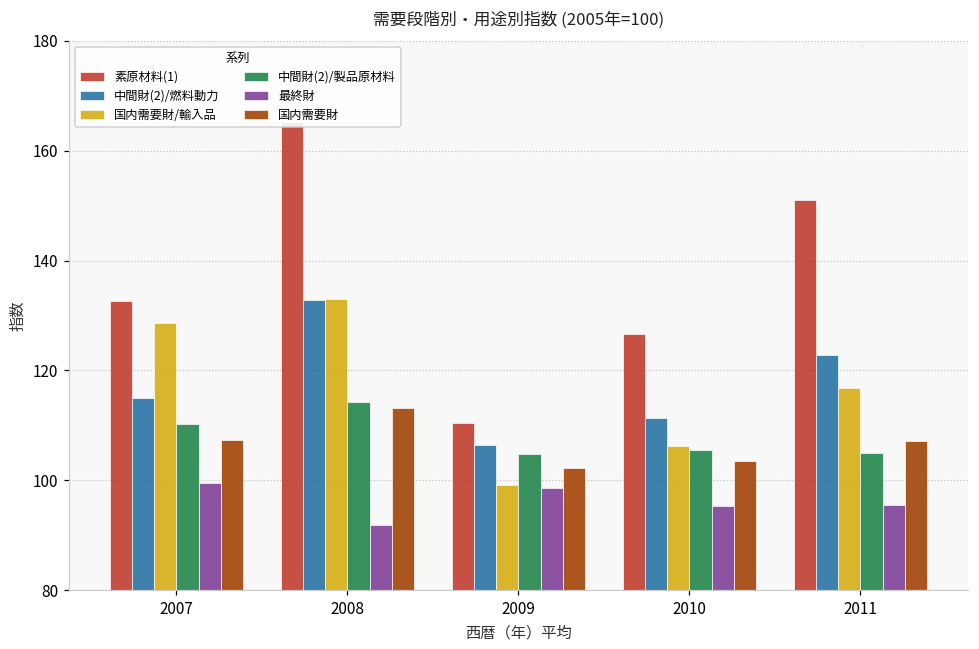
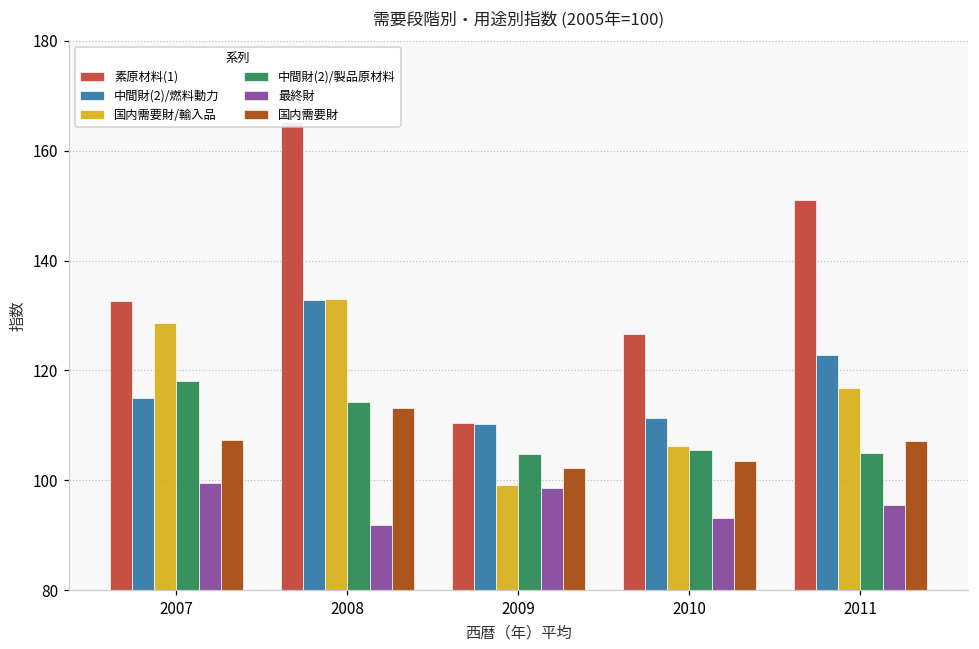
中間財(2)/製品原材料, 2007: 110 -> 118
中間財(2)/燃料動力, 2009: 106 -> 110
最終財, 2010: 95 -> 93
